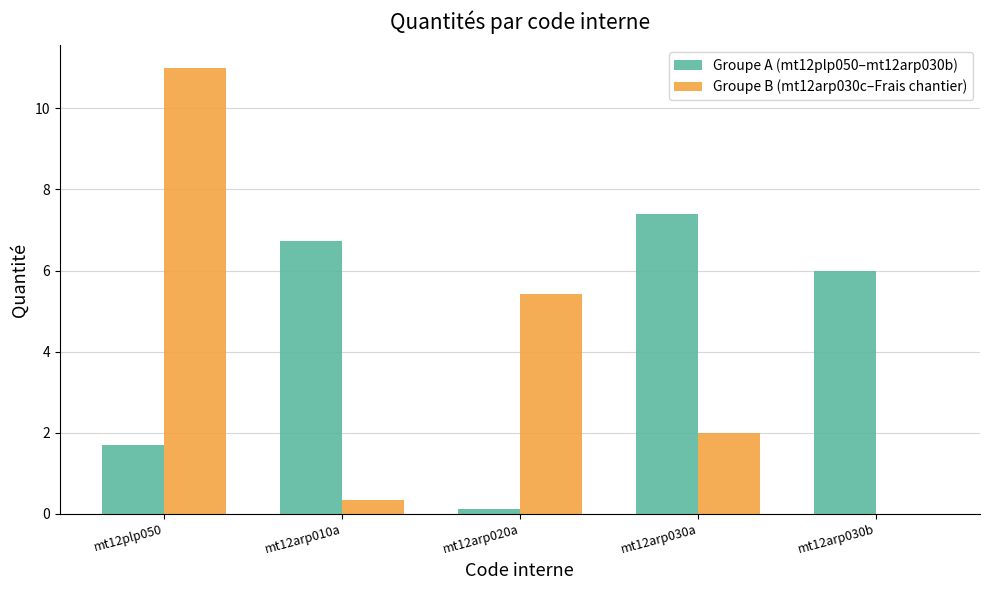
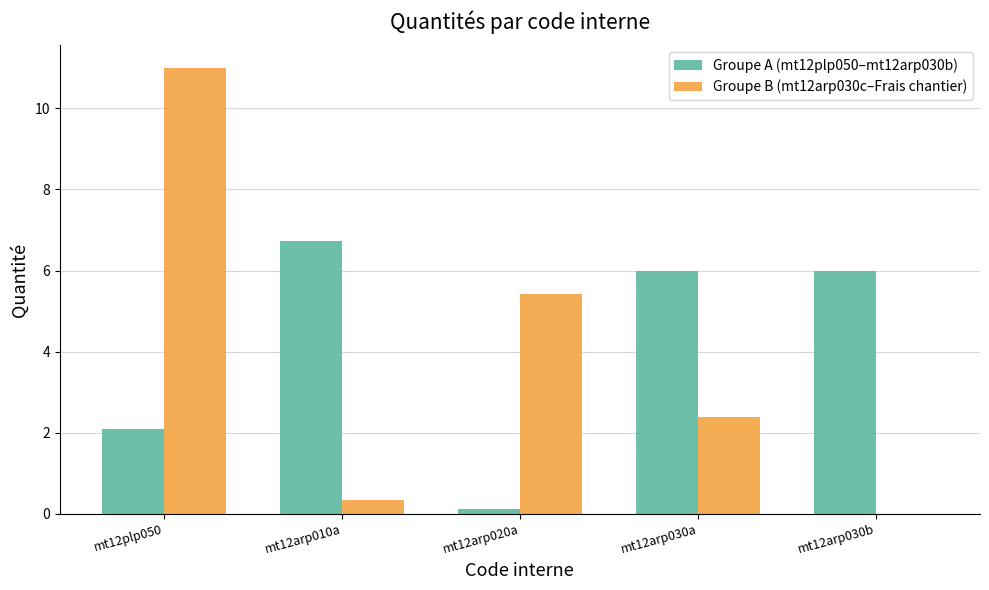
Groupe A (mt12plp050–mt12arp030b), mt12plp050: 1.7 -> 2.1
Groupe A (mt12plp050–mt12arp030b), mt12arp030a: 7.4 -> 6.0
Groupe B (mt12arp030c–Frais chantier), mt12arp030a: 2.0 -> 2.4
